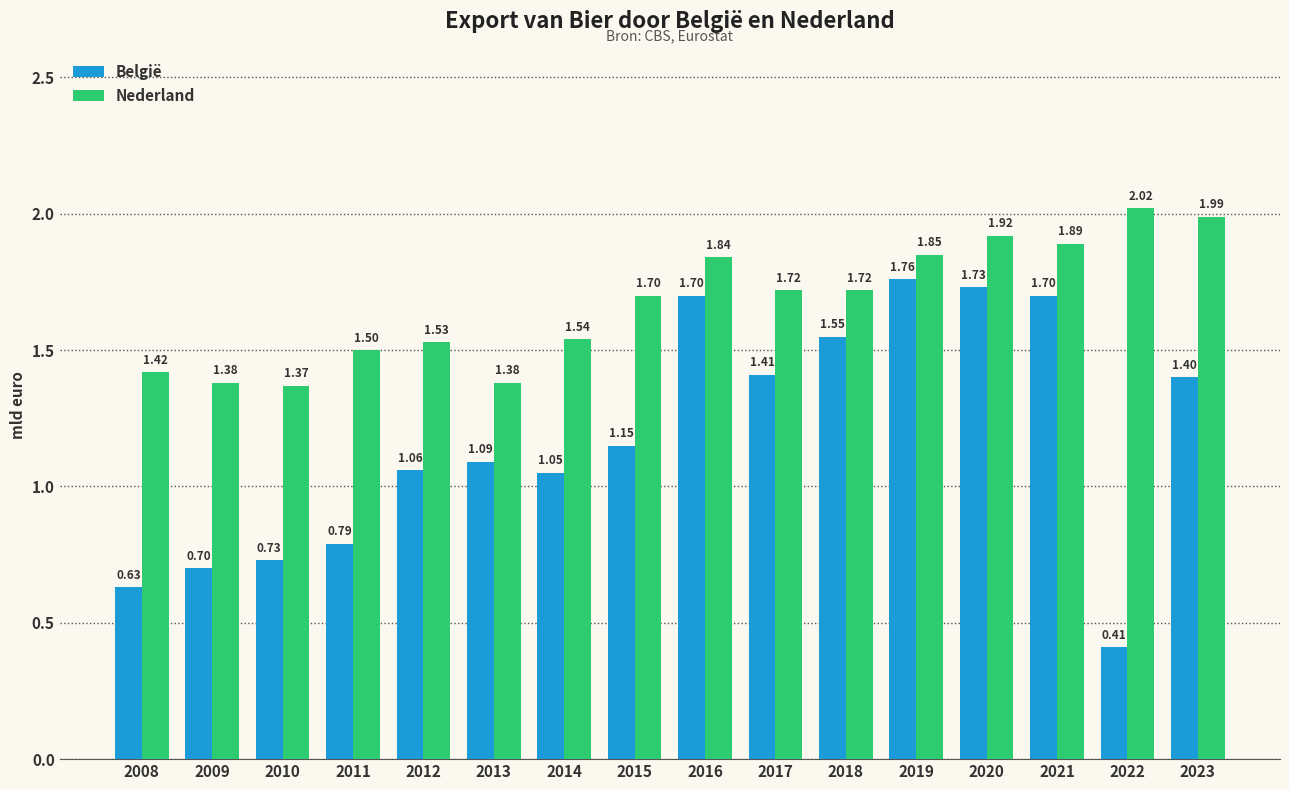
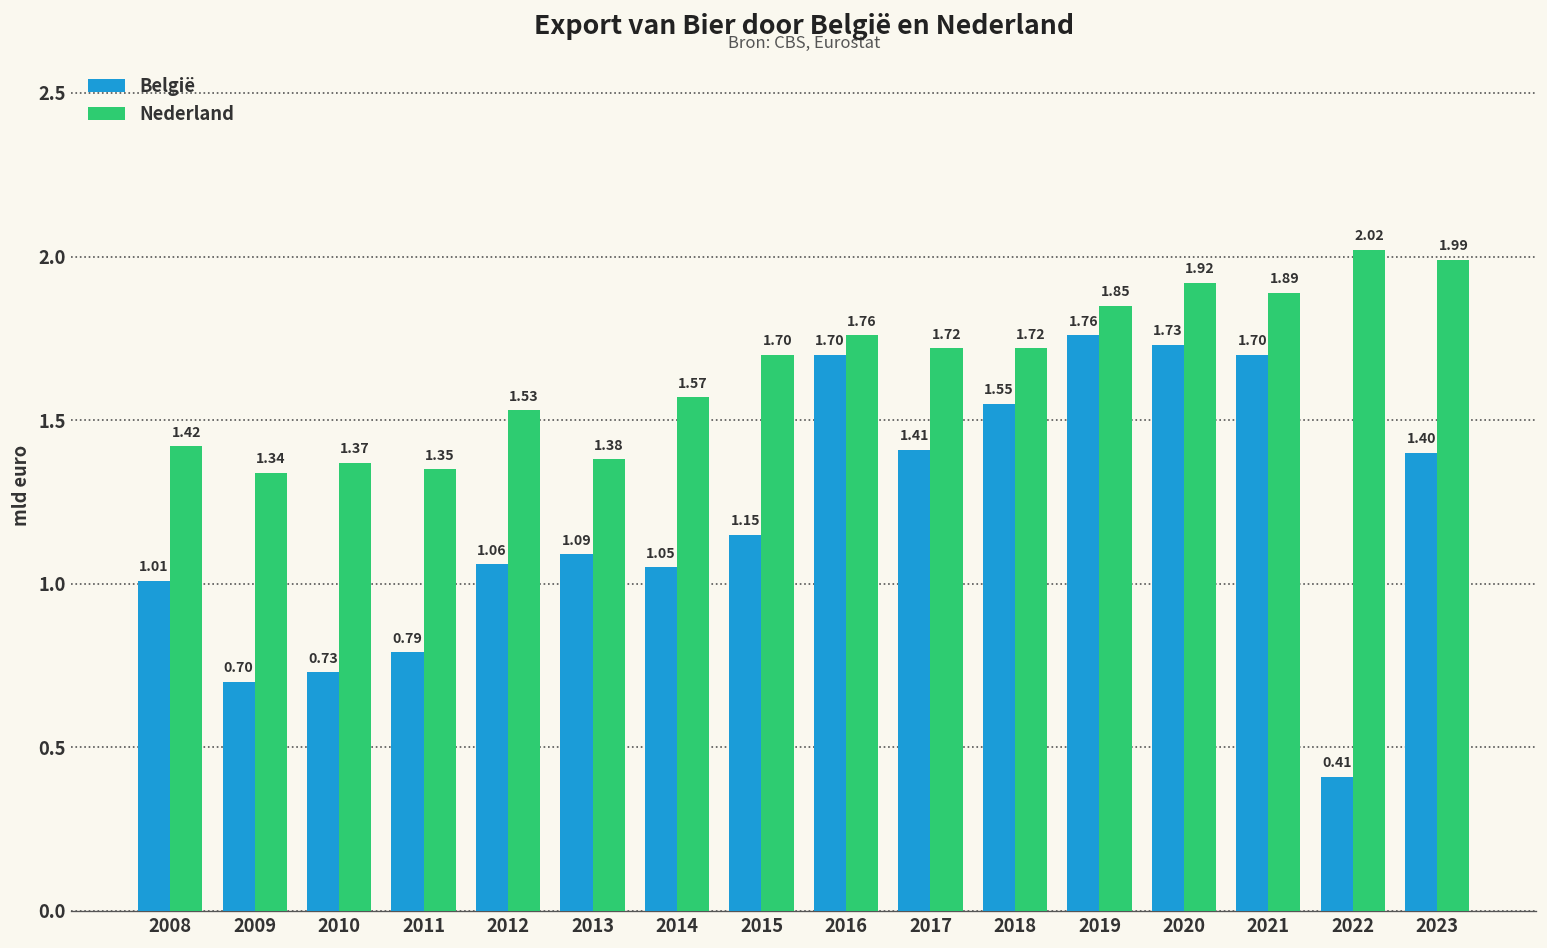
België, 2008: 0.63 -> 1.01
Nederland, 2009: 1.38 -> 1.34
Nederland, 2011: 1.50 -> 1.35
Nederland, 2014: 1.54 -> 1.57
Nederland, 2016: 1.84 -> 1.76
